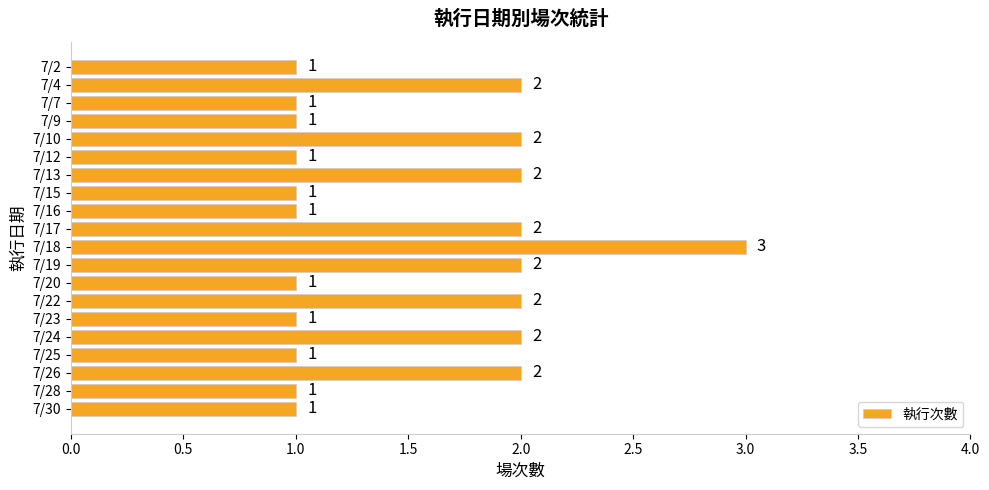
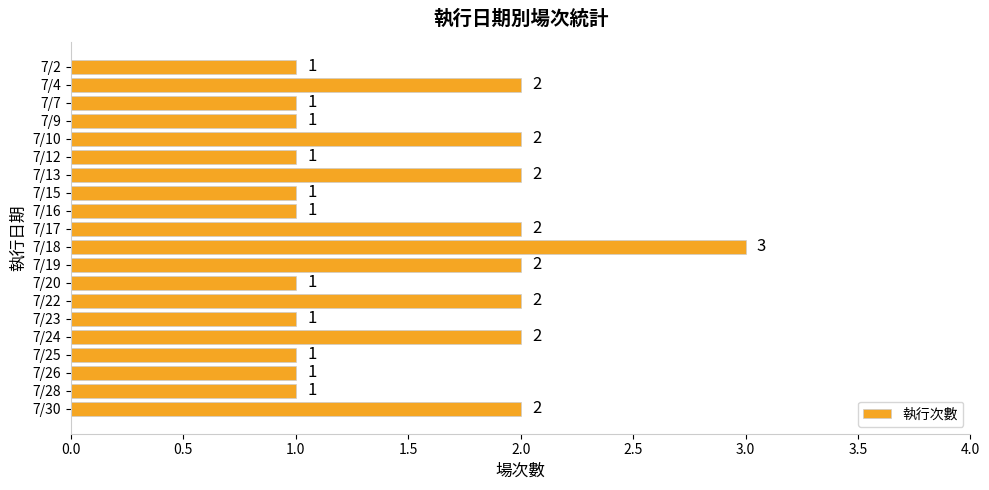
7/26: 2 -> 1
7/30: 1 -> 2
